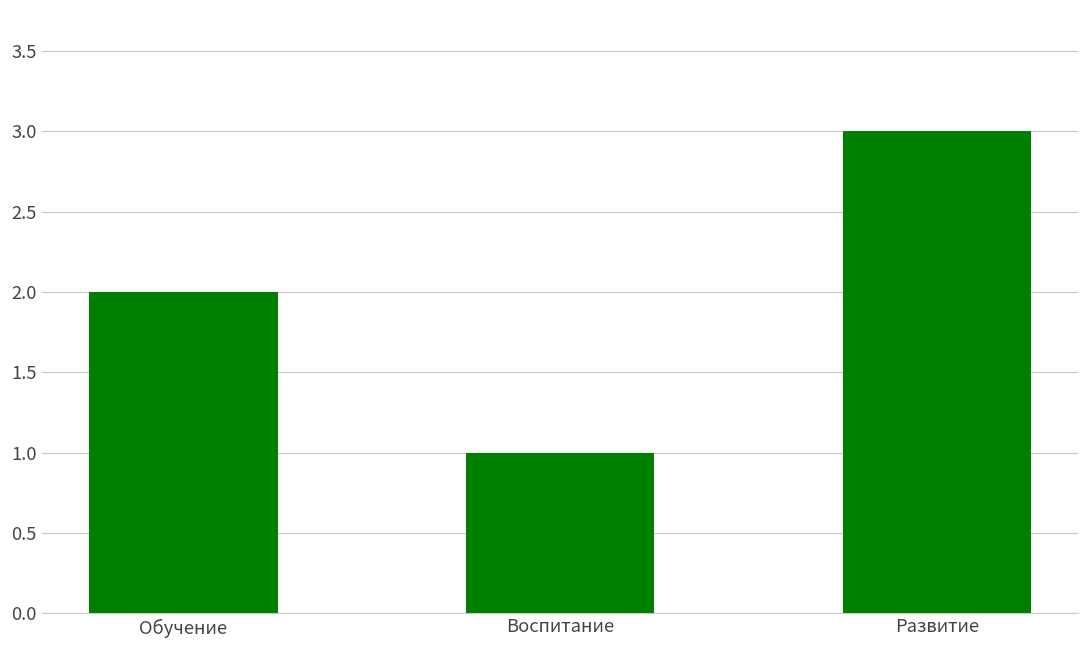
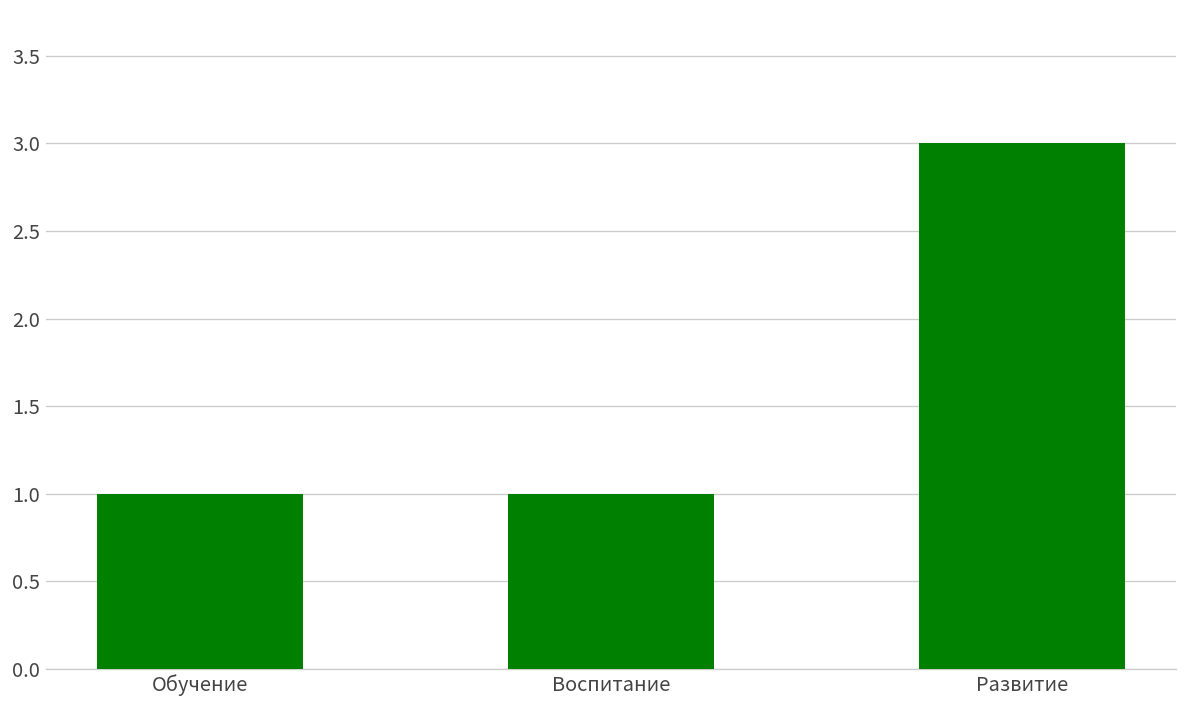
Обучение: 2 -> 1
